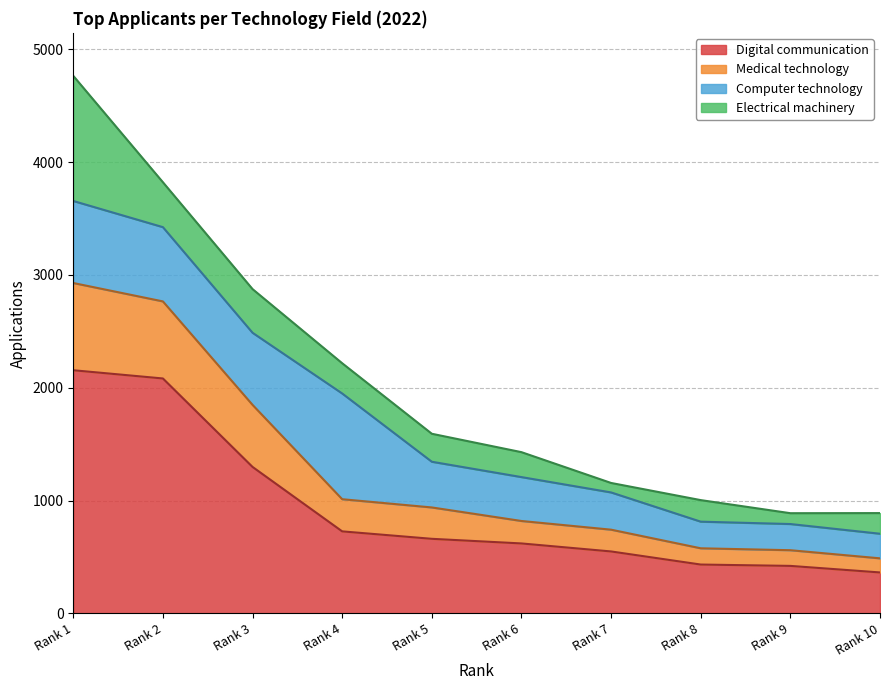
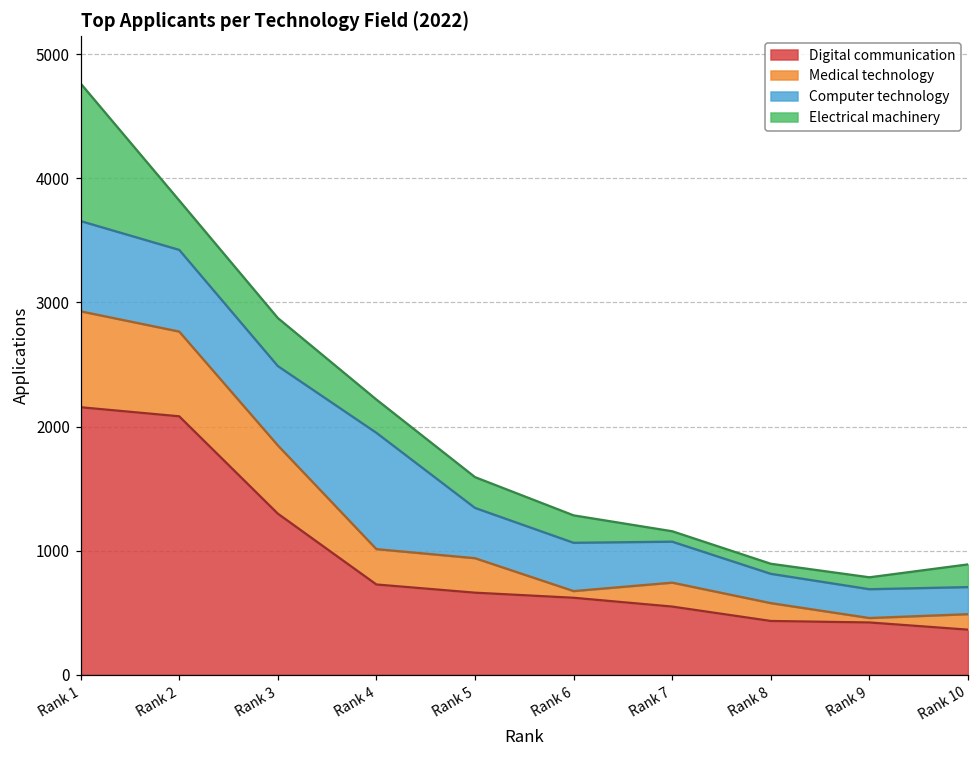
Medical technology, Rank 6: 200 -> 50
Electrical machinery, Rank 8: 190 -> 80
Medical technology, Rank 9: 140 -> 40
